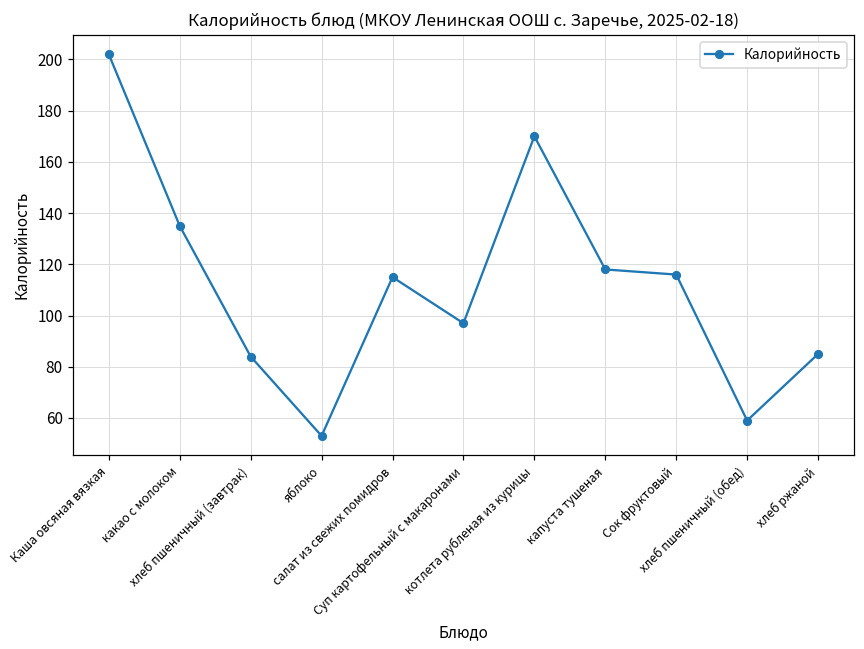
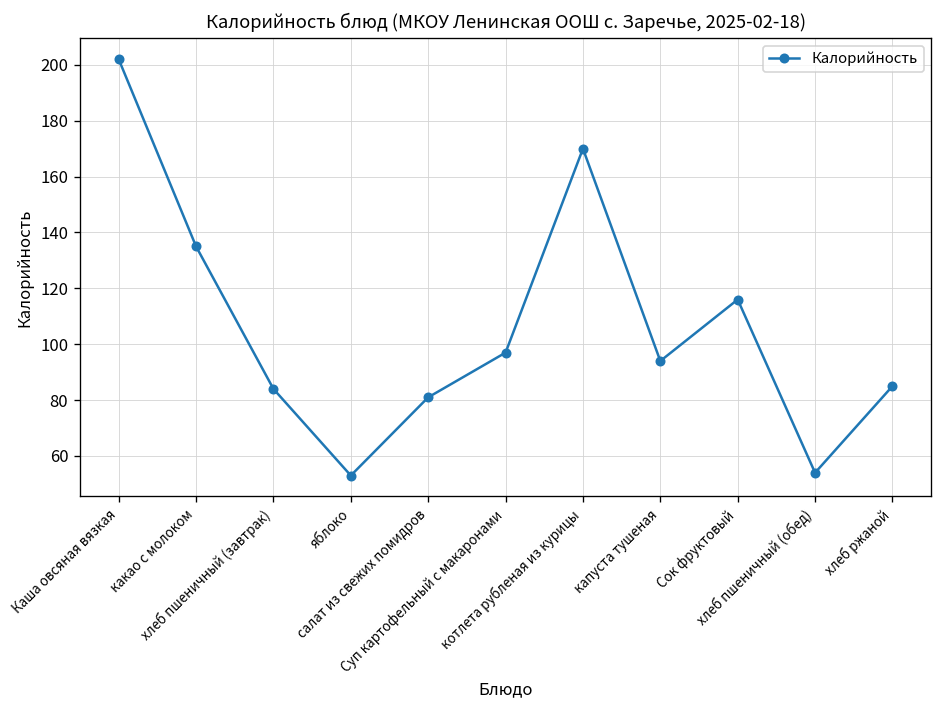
салат из свежих помидров: 115 -> 81
капуста тушеная: 118 -> 94
хлеб пшеничный (обед): 59 -> 54
